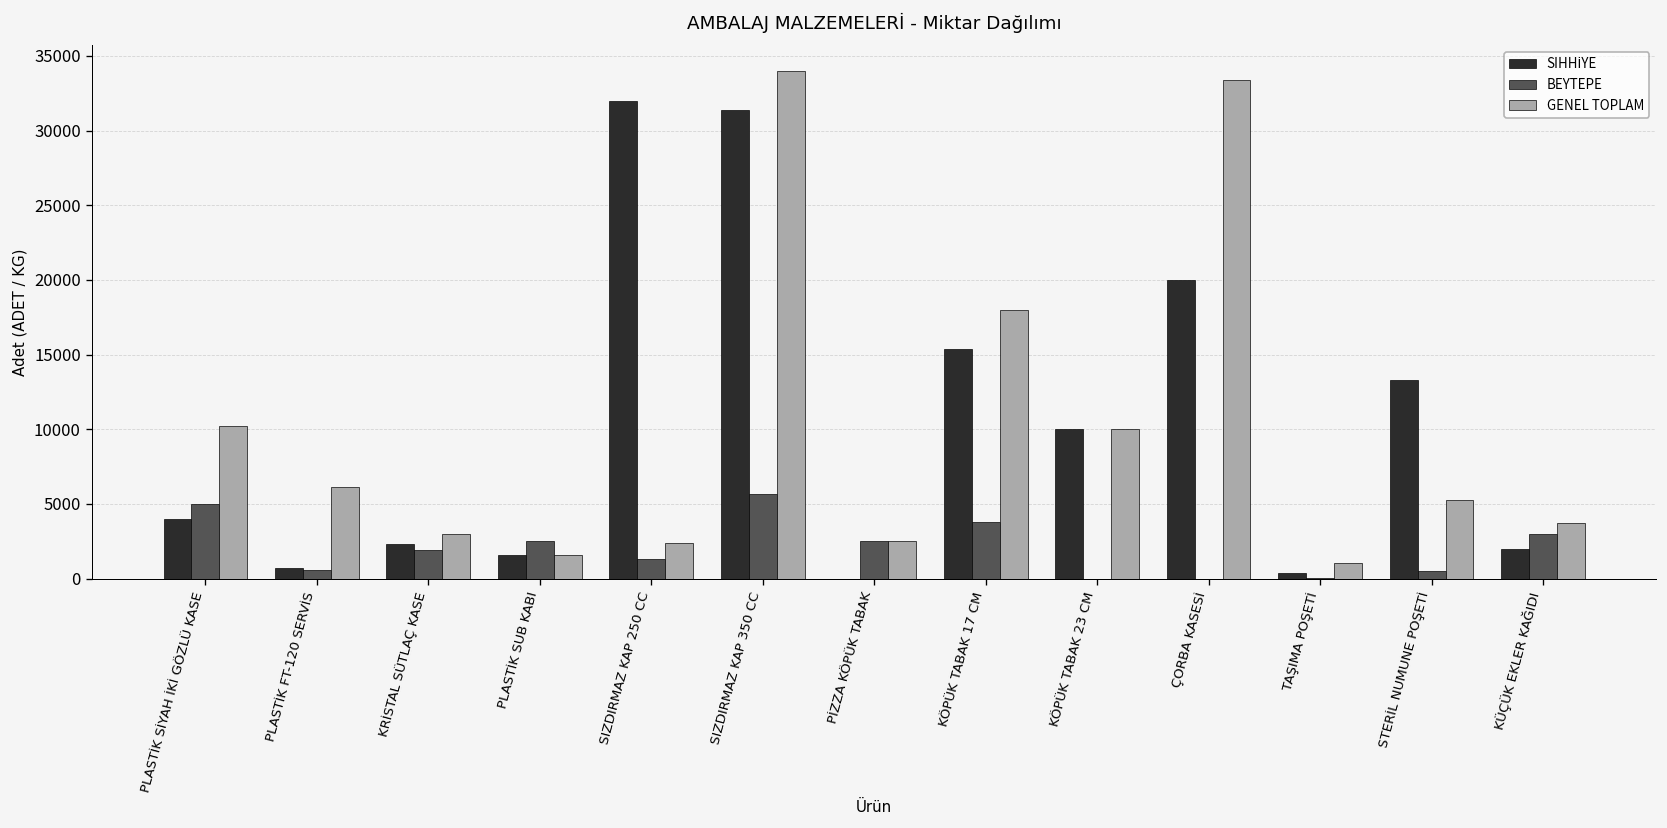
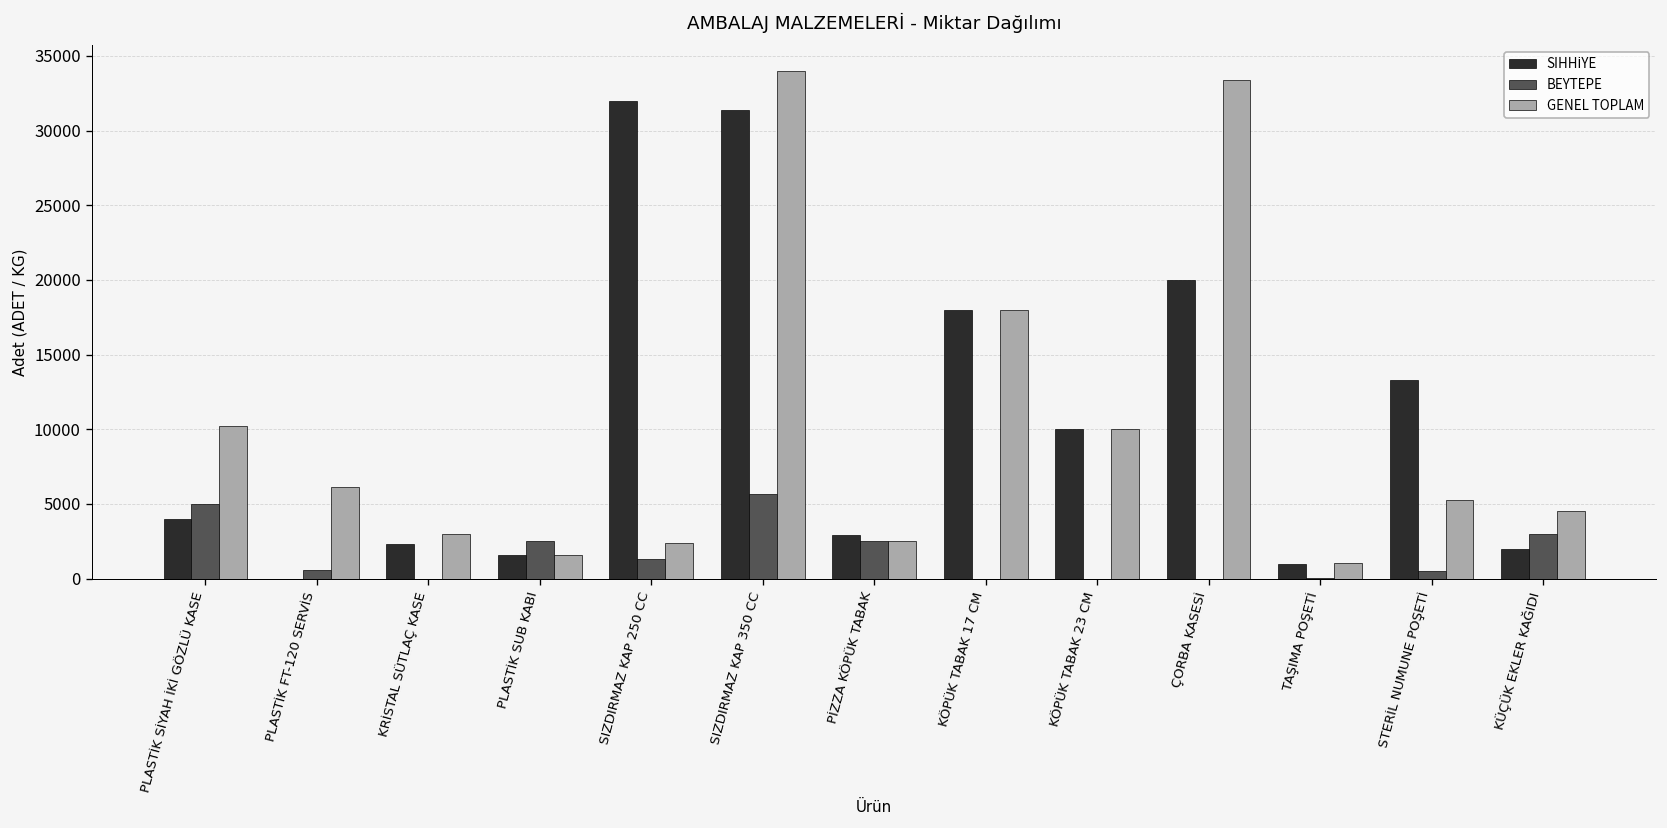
SIHHİYE, PLASTİK FT-120 SERVİS: 700 -> 0
BEYTEPE, KRİSTAL SÜTLAÇ KASE: 1900 -> 0
SIHHİYE, PİZZA KÖPÜK TABAK: 0 -> 2900
SIHHİYE, KÖPÜK TABAK 17 CM: 15400 -> 18000
BEYTEPE, KÖPÜK TABAK 17 CM: 3800 -> 0
SIHHİYE, TAŞIMA POŞETİ: 400 -> 1000
GENEL TOPLAM, KÜÇÜK EKLER KAĞIDI: 3800 -> 4500
